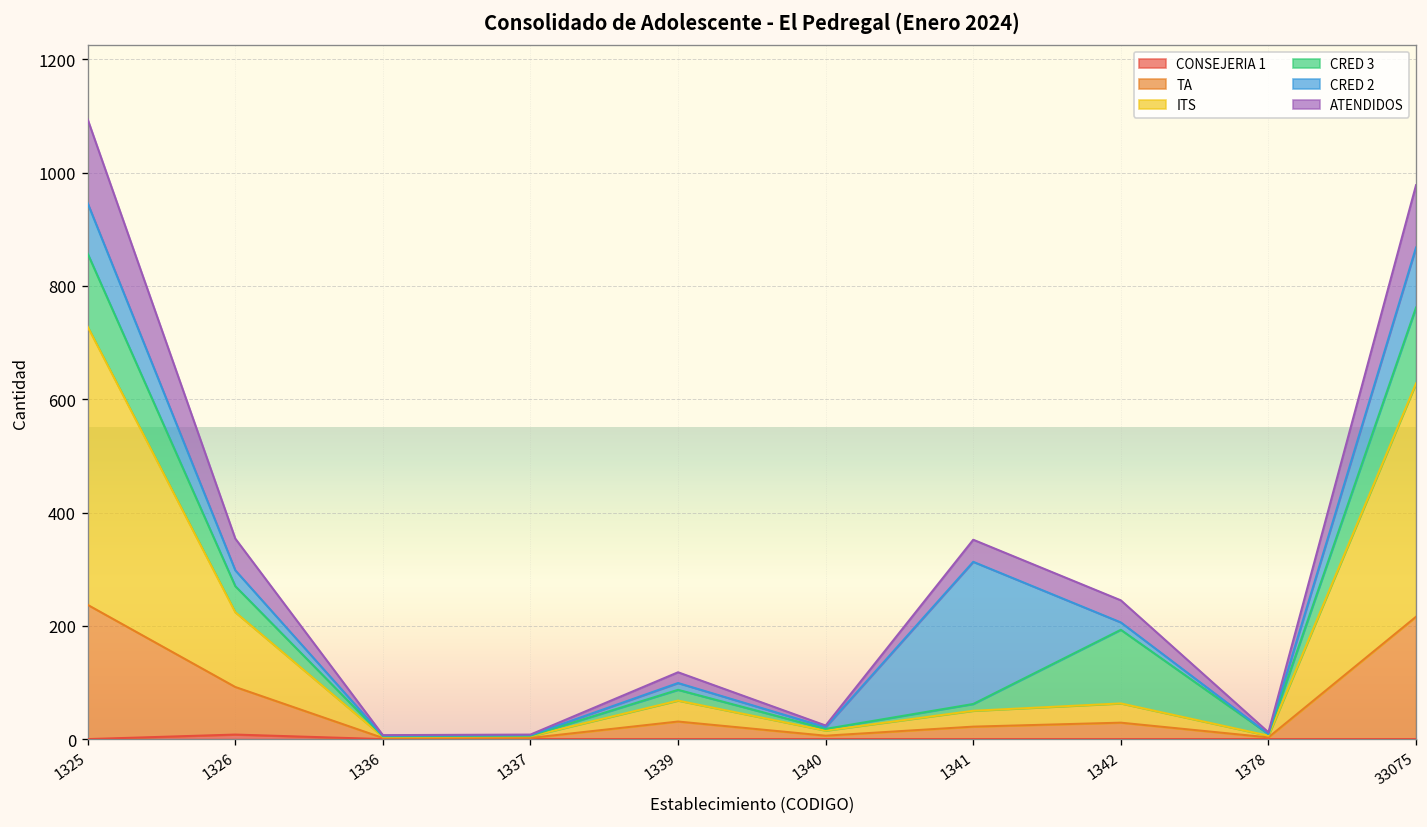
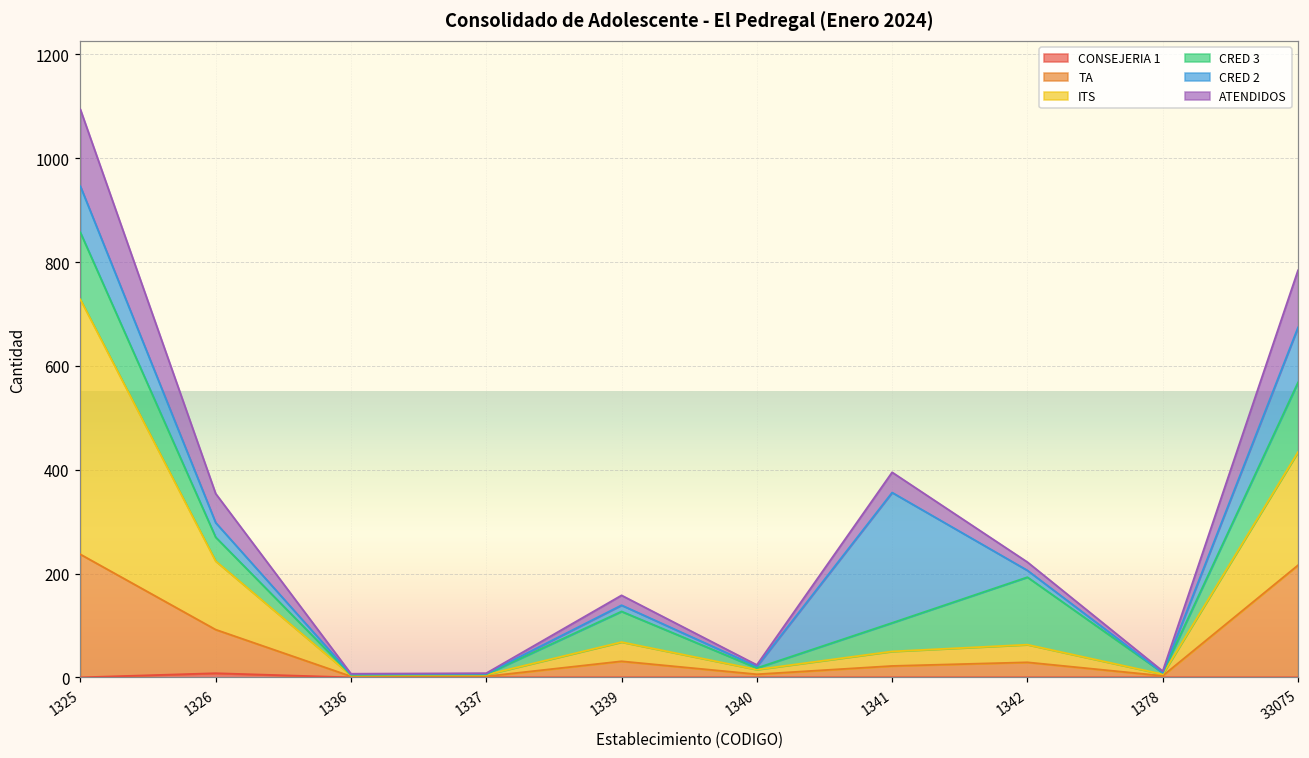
CRED 3, 1339: 20 -> 60
CRED 3, 1341: 10 -> 60
ATENDIDOS, 1342: 40 -> 20
ITS, 33075: 410 -> 220
